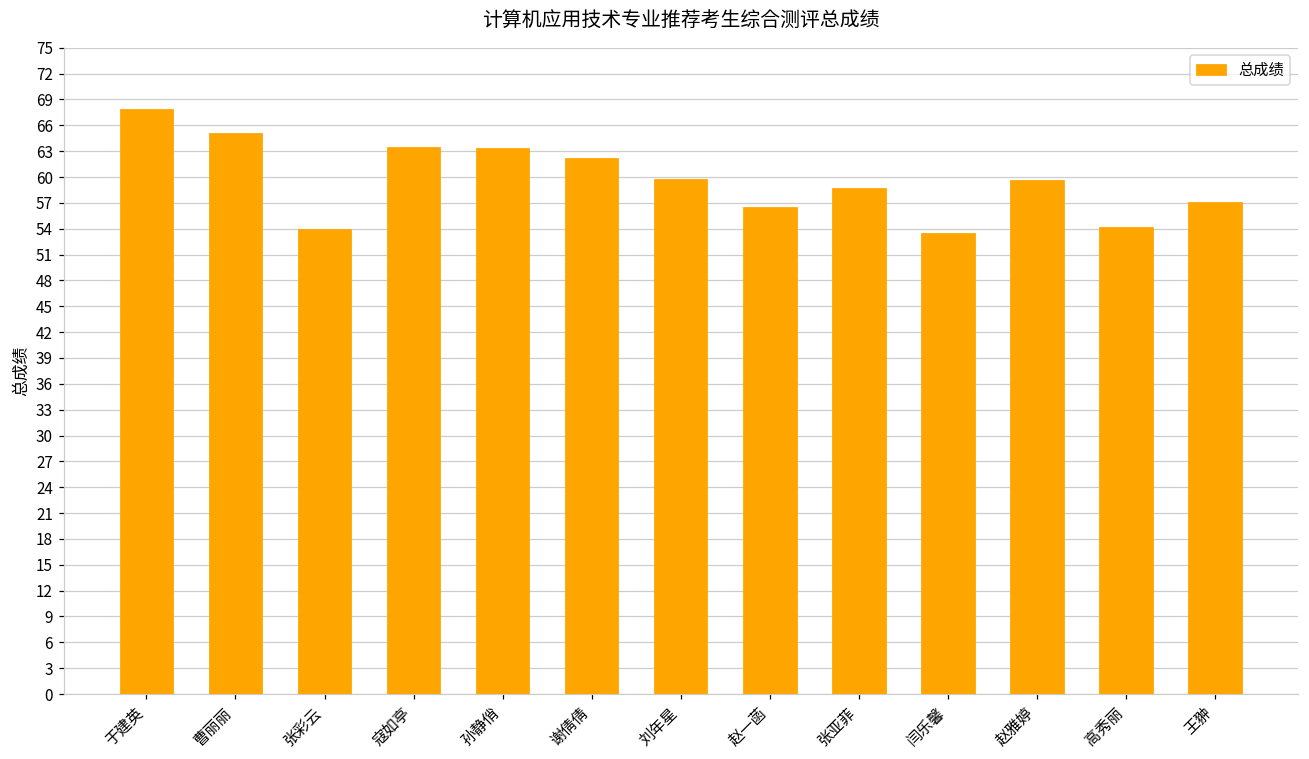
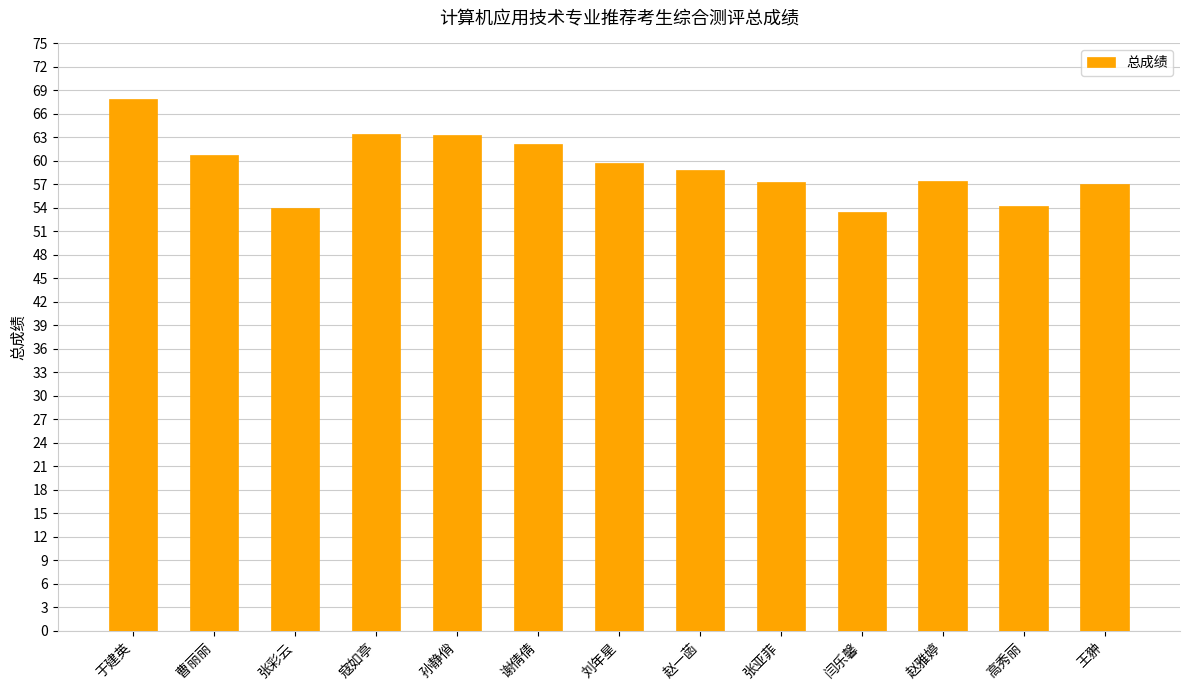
曹丽丽: 65 -> 61
赵一菡: 57 -> 59
张亚菲: 59 -> 57
赵雅婷: 60 -> 57
